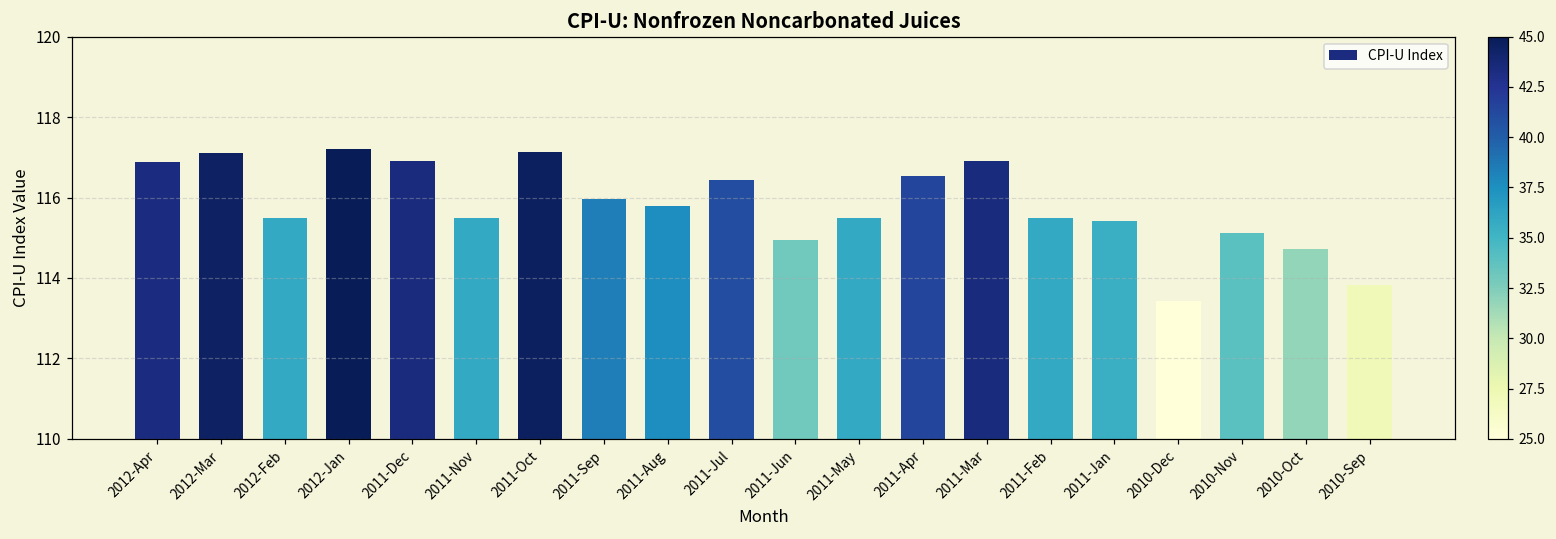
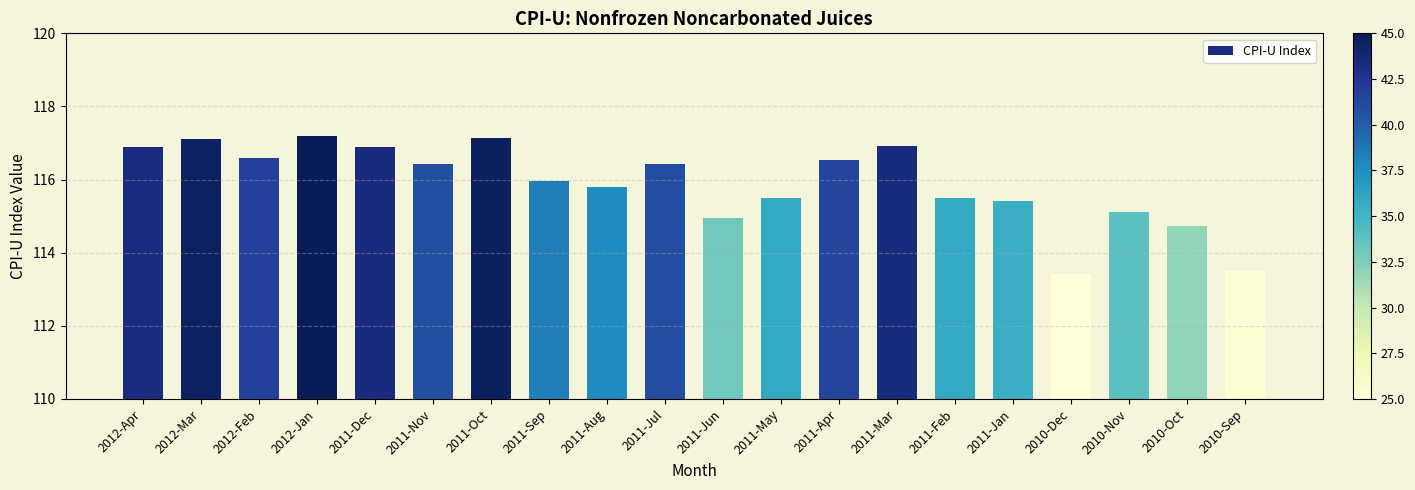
2012-Feb: 115.5 -> 116.6
2011-Nov: 115.5 -> 116.4
2010-Sep: 113.8 -> 113.5
